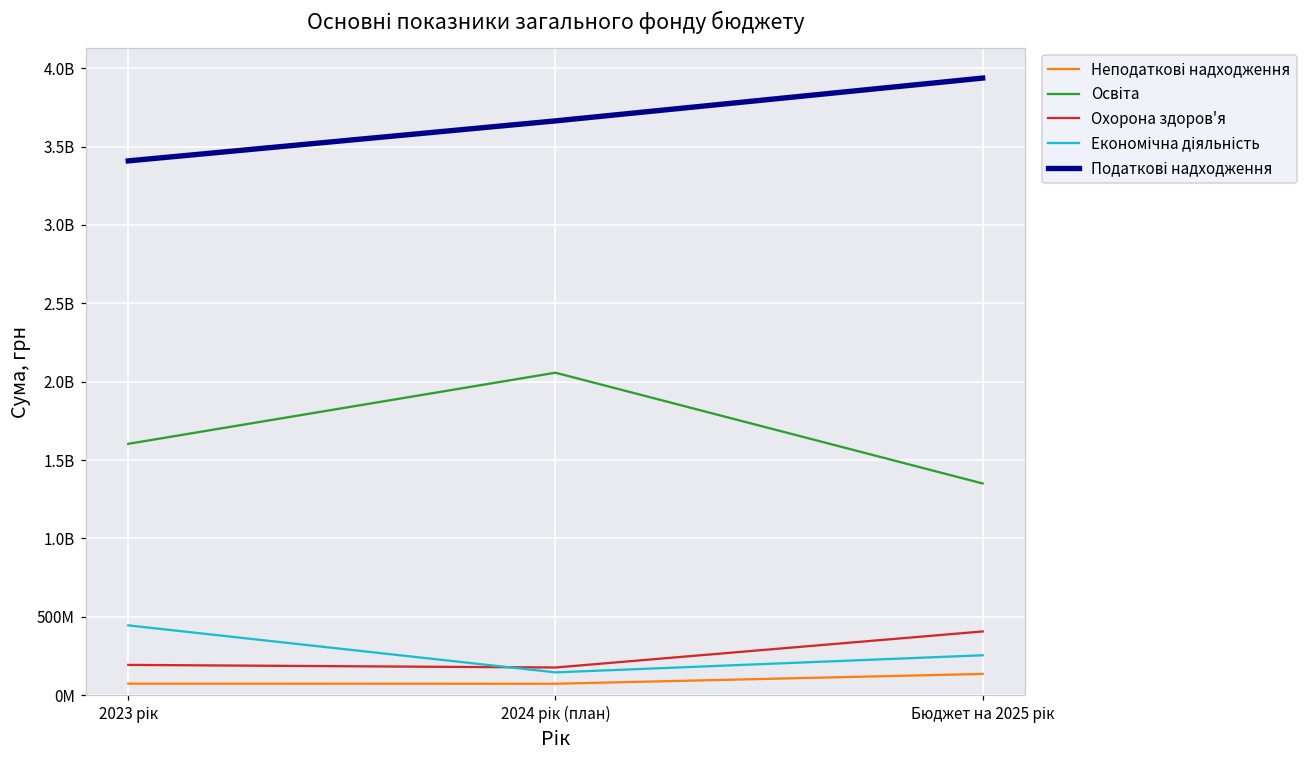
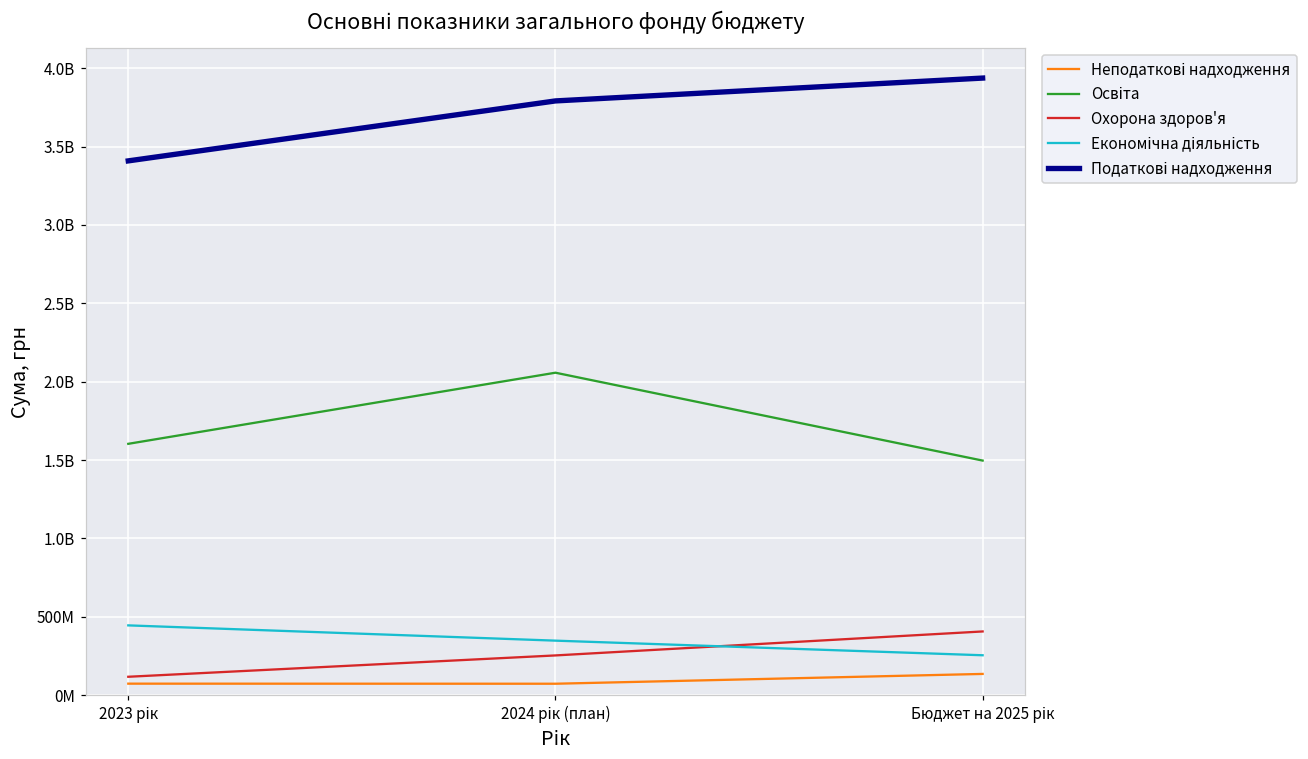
Охорона здоров'я, 2023 рік: 190000000 -> 120000000
Охорона здоров'я, 2024 рік (план): 180000000 -> 250000000
Економічна діяльність, 2024 рік (план): 150000000 -> 350000000
Податкові надходження, 2024 рік (план): 3660000000 -> 3790000000
Освіта, Бюджет на 2025 рік: 1350000000 -> 1500000000
